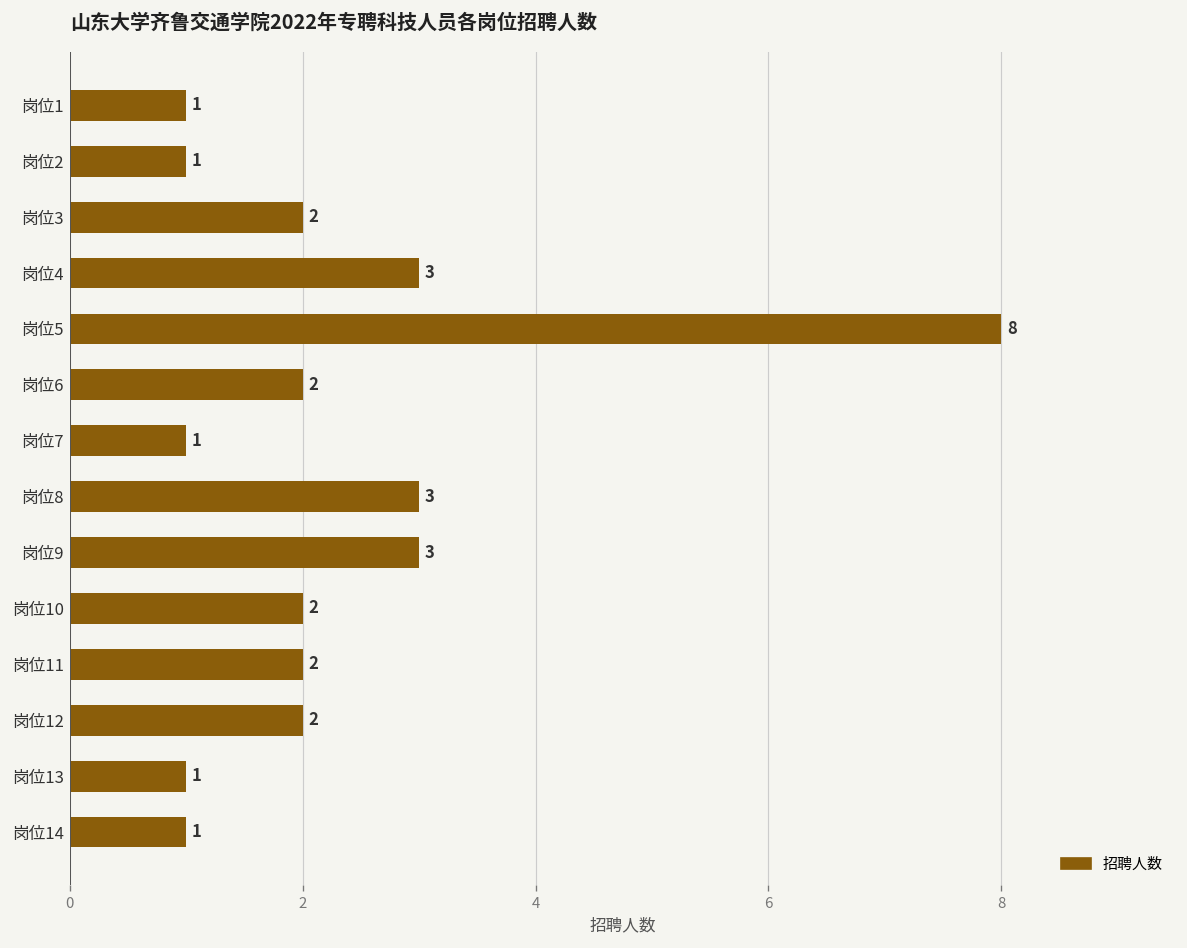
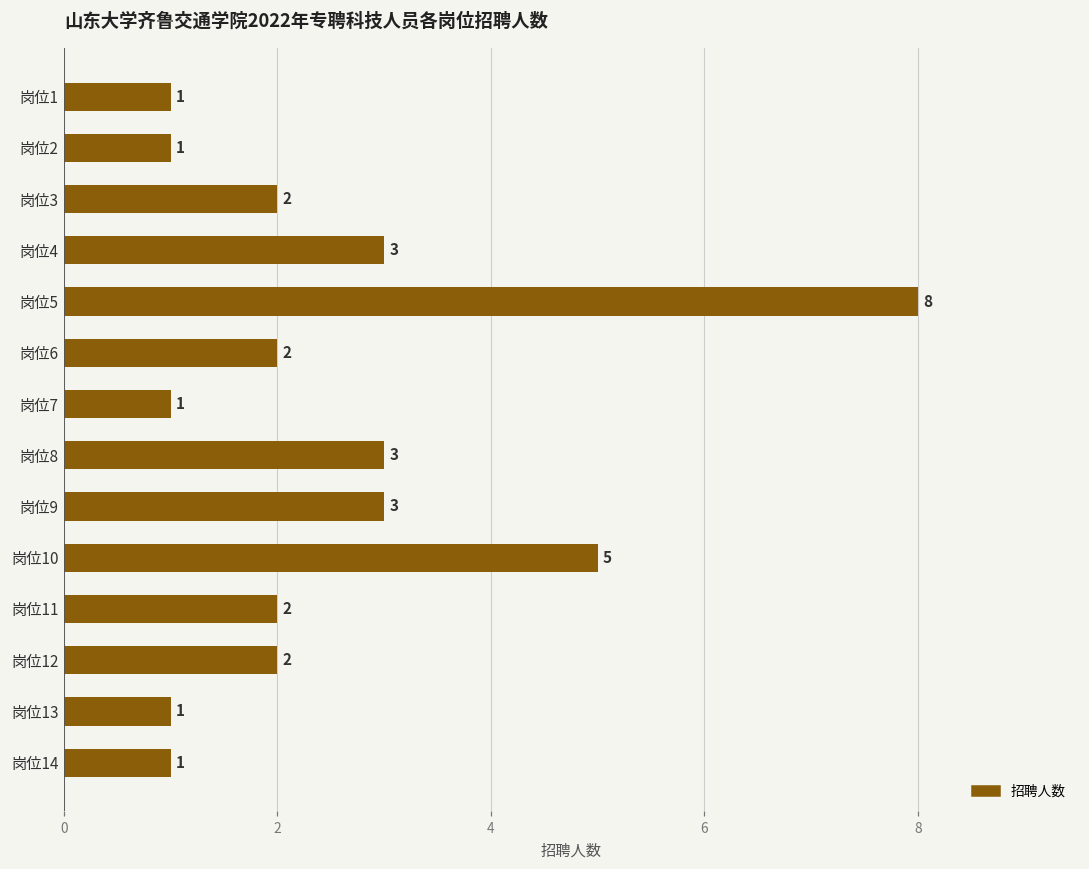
岗位10: 2 -> 5
